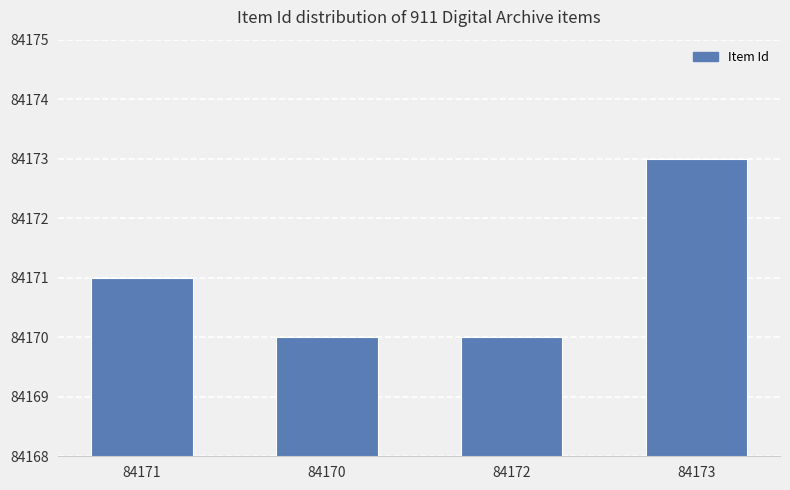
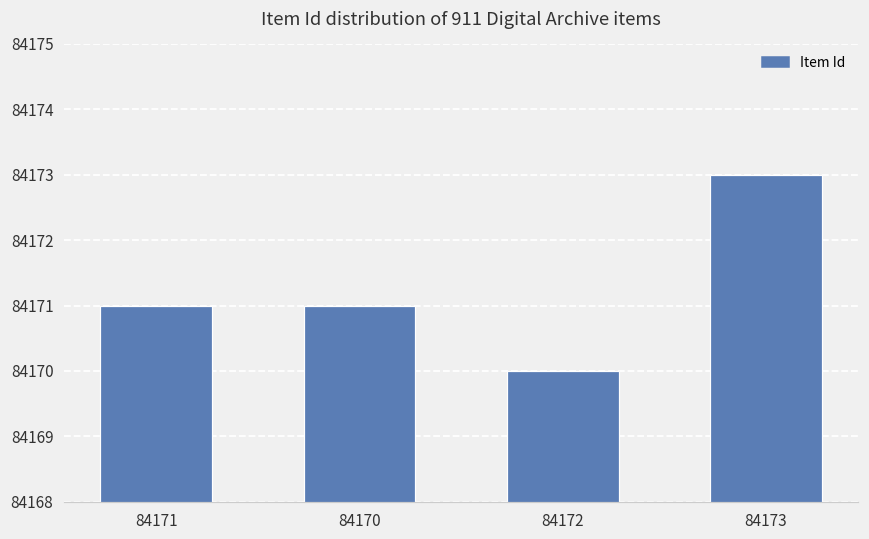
84170: 84170 -> 84171
